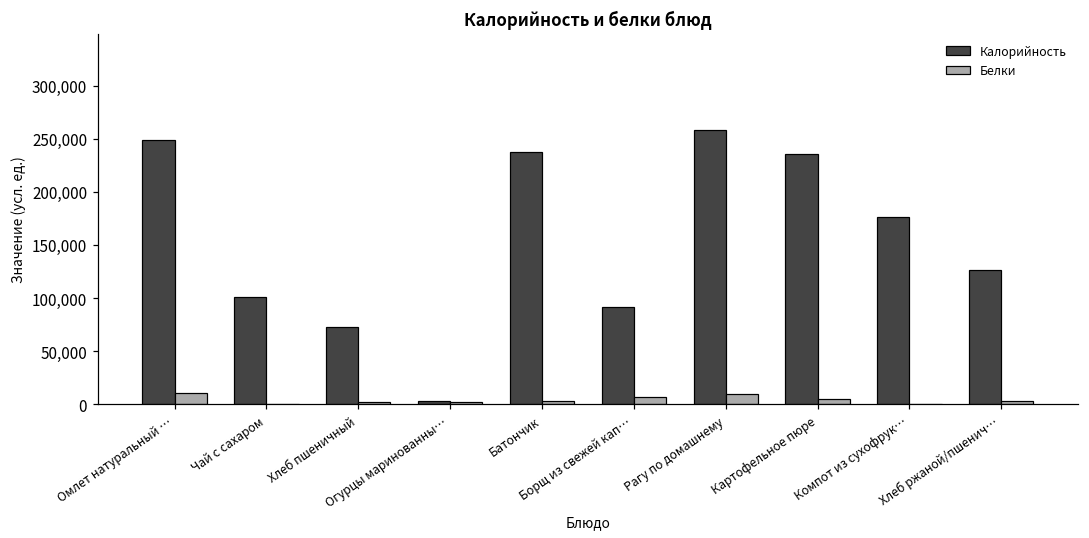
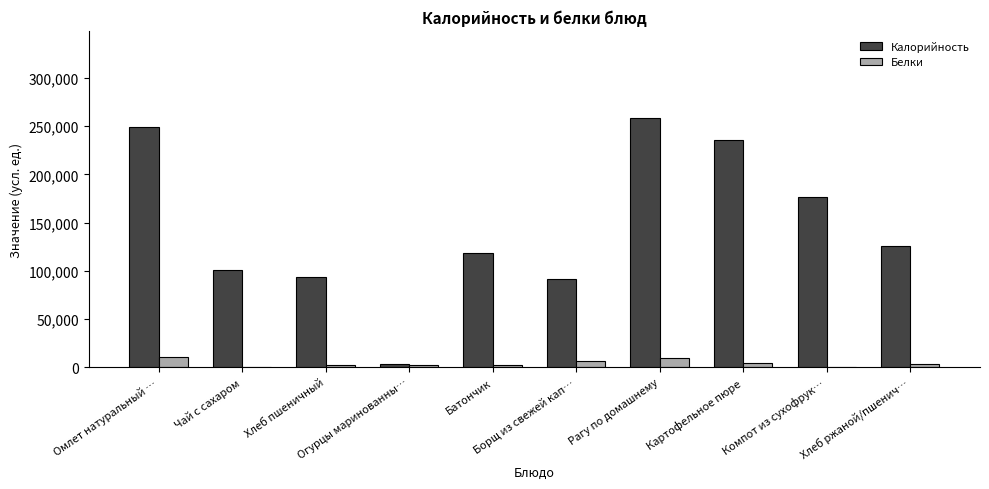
Калорийность, Хлеб пшеничный: 70,000 -> 90,000
Калорийность, Батончик: 240,000 -> 120,000
